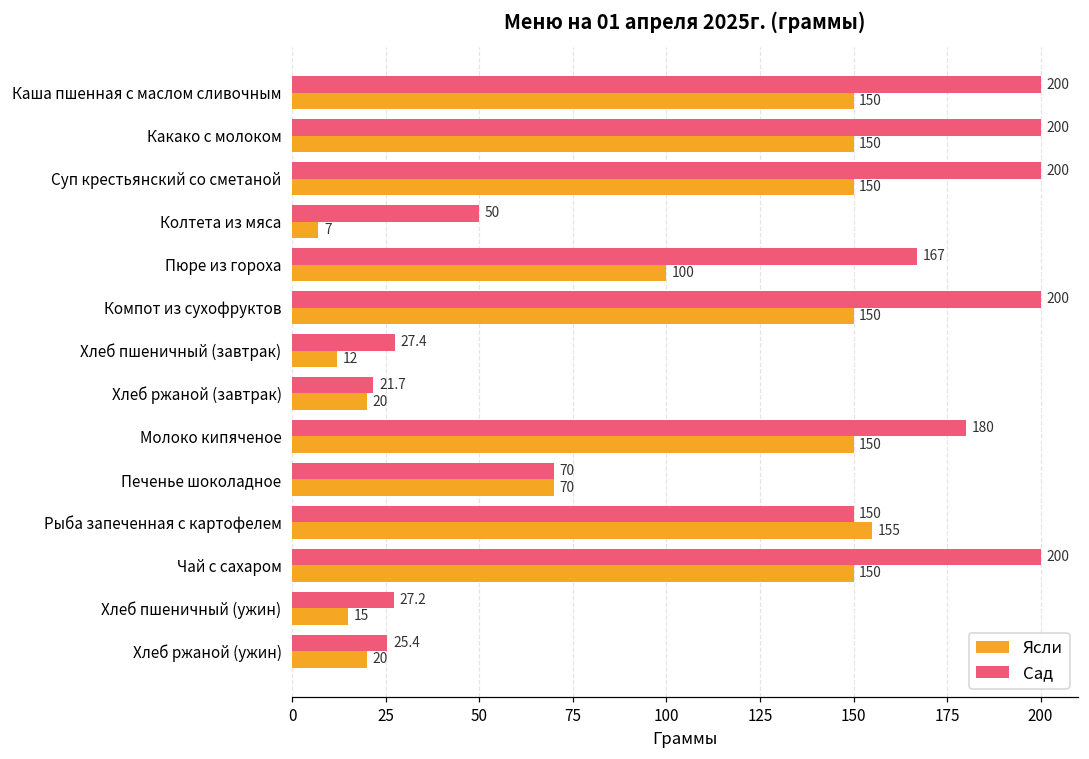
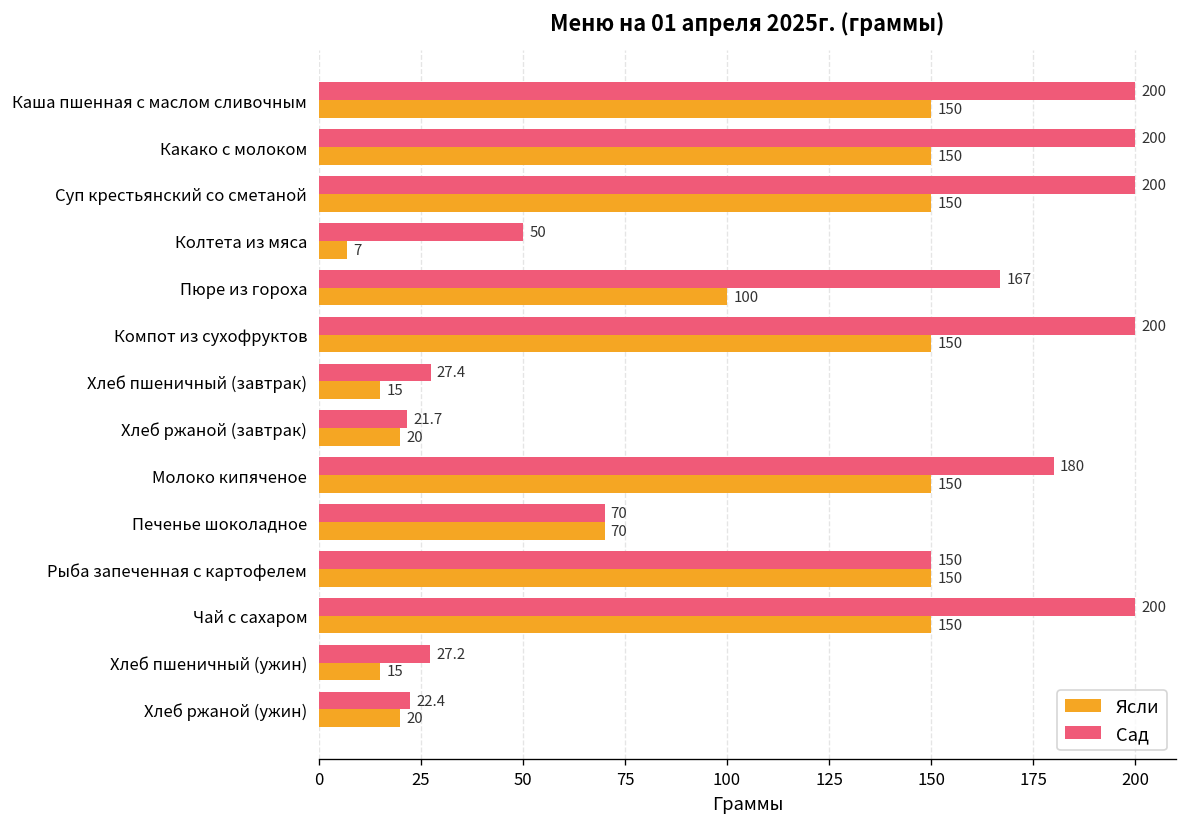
Ясли, Хлеб пшеничный (завтрак): 12 -> 15
Ясли, Рыба запеченная с картофелем: 155 -> 150
Сад, Хлеб ржаной (ужин): 25.4 -> 22.4
